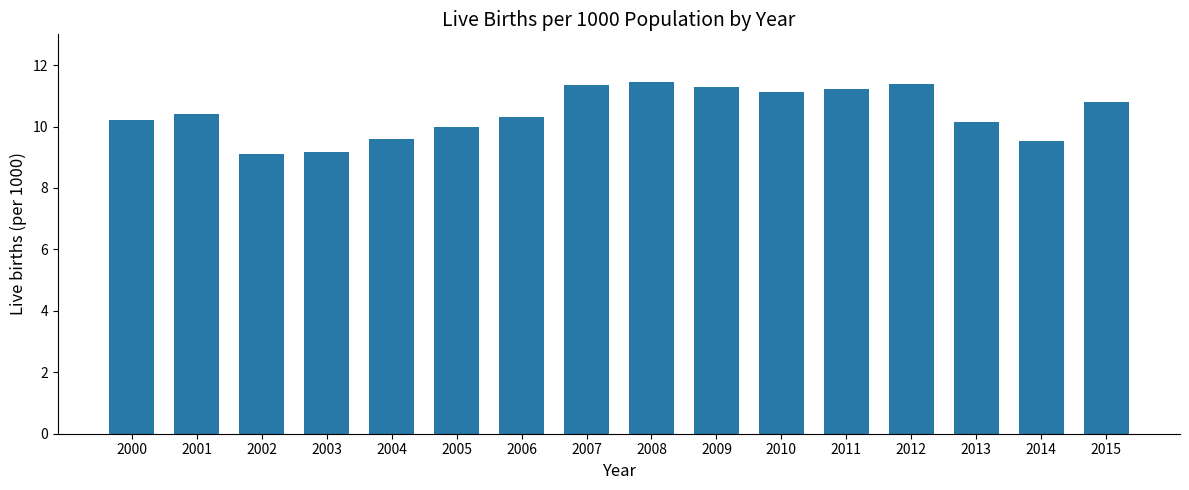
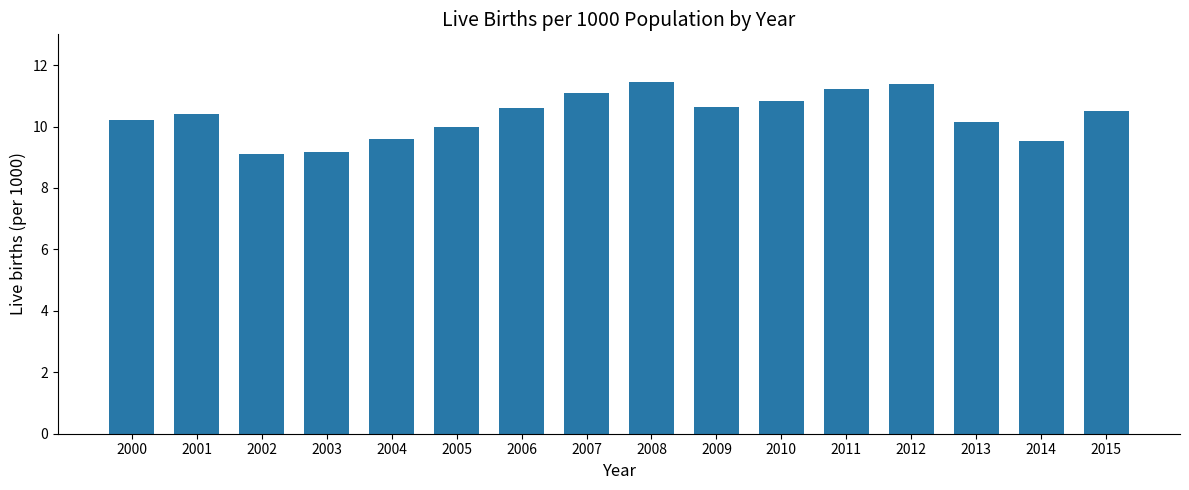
2006: 10.3 -> 10.6
2007: 11.4 -> 11.1
2009: 11.3 -> 10.6
2010: 11.1 -> 10.8
2015: 10.8 -> 10.5
